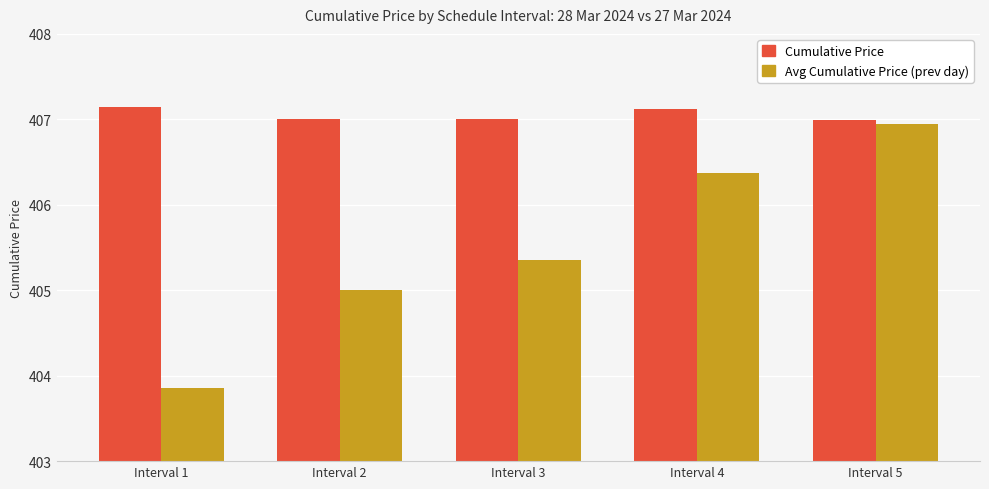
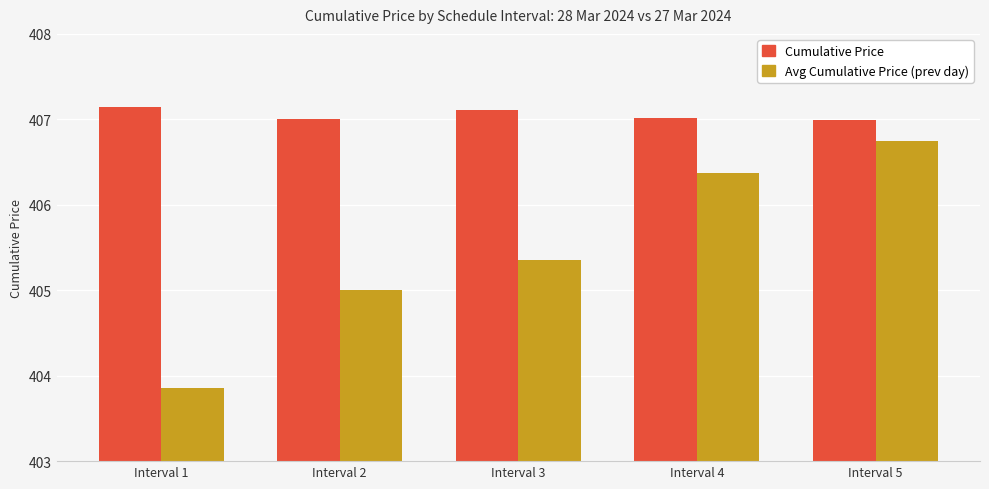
Cumulative Price, Interval 3: 407.0 -> 407.1
Cumulative Price, Interval 4: 407.1 -> 407.0
Avg Cumulative Price (prev day), Interval 5: 406.9 -> 406.7
